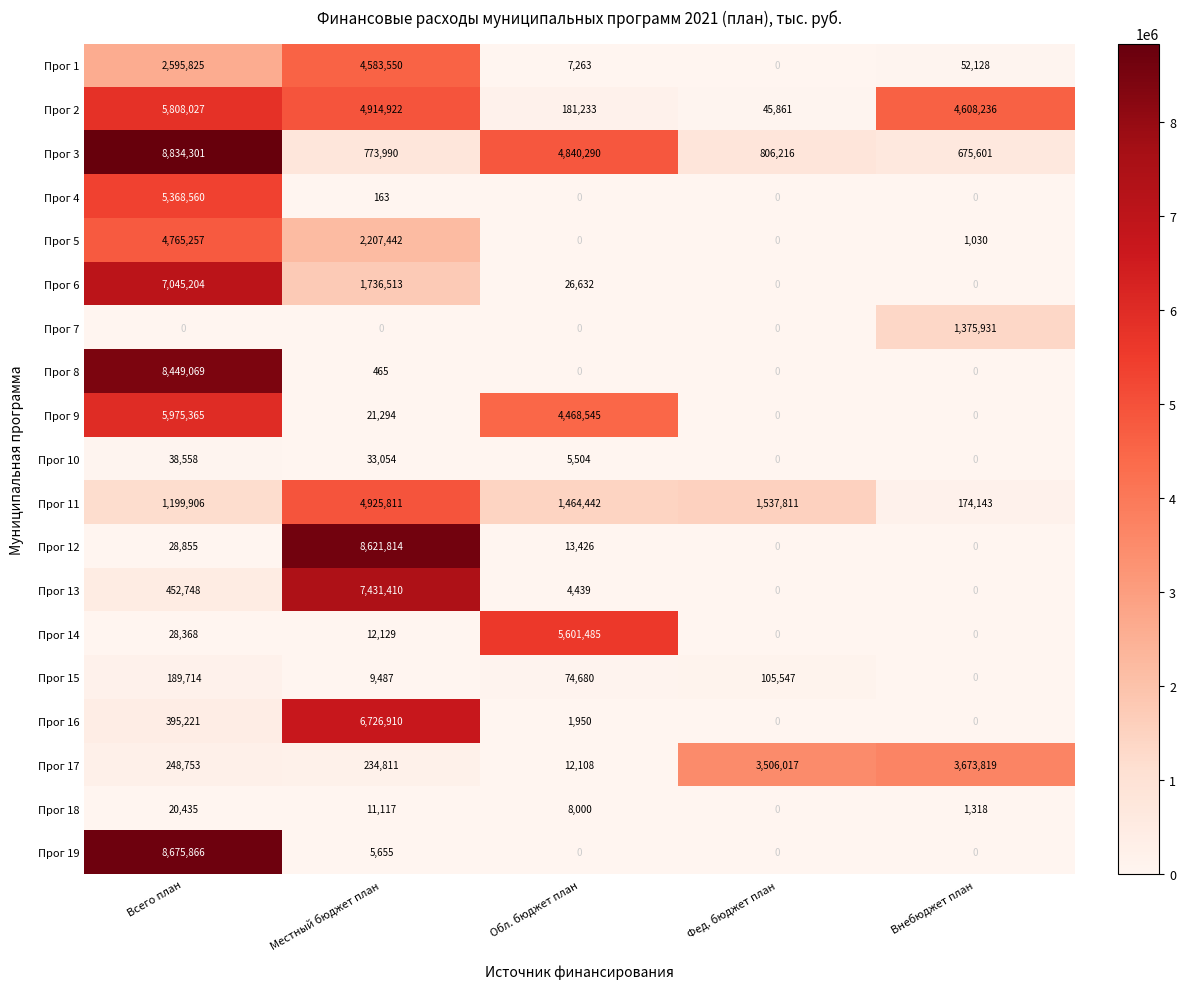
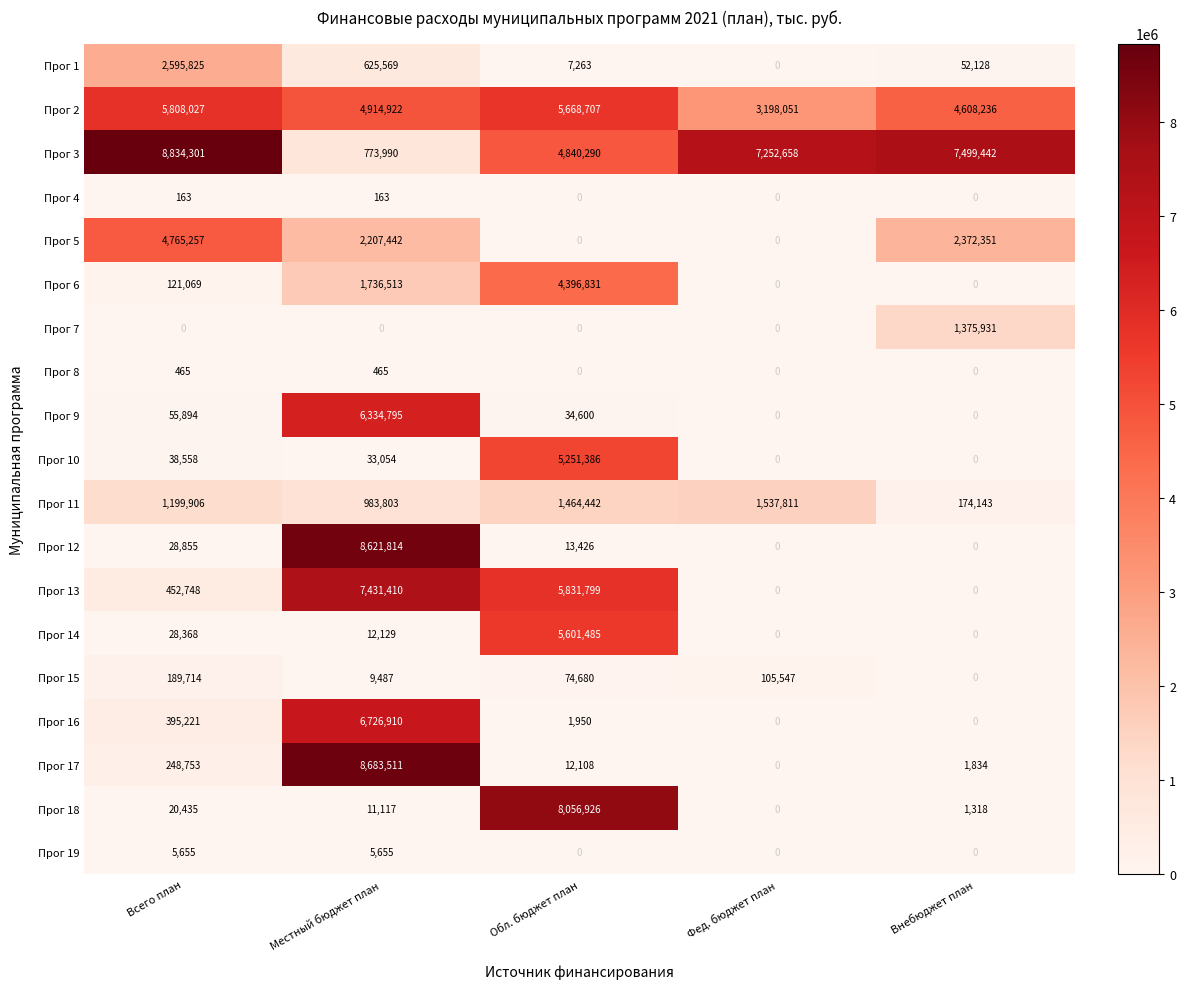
Прог 1, Местный бюджет план: 4,583,550 -> 625,569
Прог 2, Обл. бюджет план: 181,233 -> 5,668,707
Прог 2, Фед. бюджет план: 45,861 -> 3,198,051
Прог 3, Фед. бюджет план: 806,216 -> 7,252,658
Прог 3, Внебюджет план: 675,601 -> 7,499,442
Прог 4, Всего план: 5,368,560 -> 163
Прог 5, Внебюджет план: 1,030 -> 2,372,351
Прог 6, Всего план: 7,045,204 -> 121,069
Прог 6, Обл. бюджет план: 26,632 -> 4,396,831
Прог 8, Всего план: 8,449,069 -> 465
Прог 9, Всего план: 5,975,365 -> 55,894
Прог 9, Местный бюджет план: 21,294 -> 6,334,795
Прог 9, Обл. бюджет план: 4,468,545 -> 34,600
Прог 10, Обл. бюджет план: 5,504 -> 5,251,386
Прог 11, Местный бюджет план: 4,925,811 -> 983,803
Прог 13, Обл. бюджет план: 4,439 -> 5,831,799
Прог 17, Местный бюджет план: 234,811 -> 8,683,511
Прог 17, Фед. бюджет план: 3,506,017 -> 0
Прог 17, Внебюджет план: 3,673,819 -> 1,834
Прог 18, Обл. бюджет план: 8,000 -> 8,056,926
Прог 19, Всего план: 8,675,866 -> 5,655
